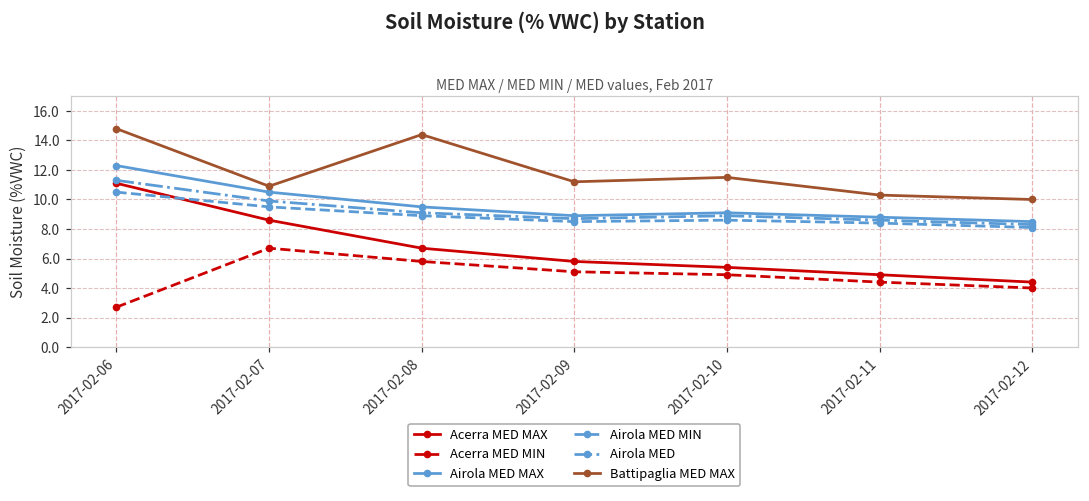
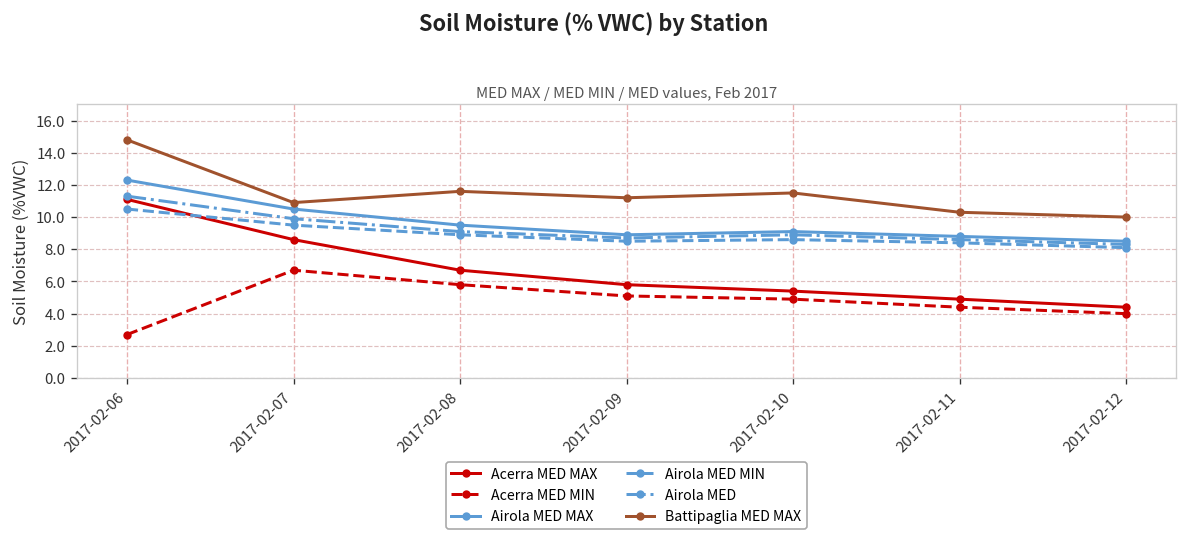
Battipaglia MED MAX, 2017-02-08: 14.4 -> 11.6
